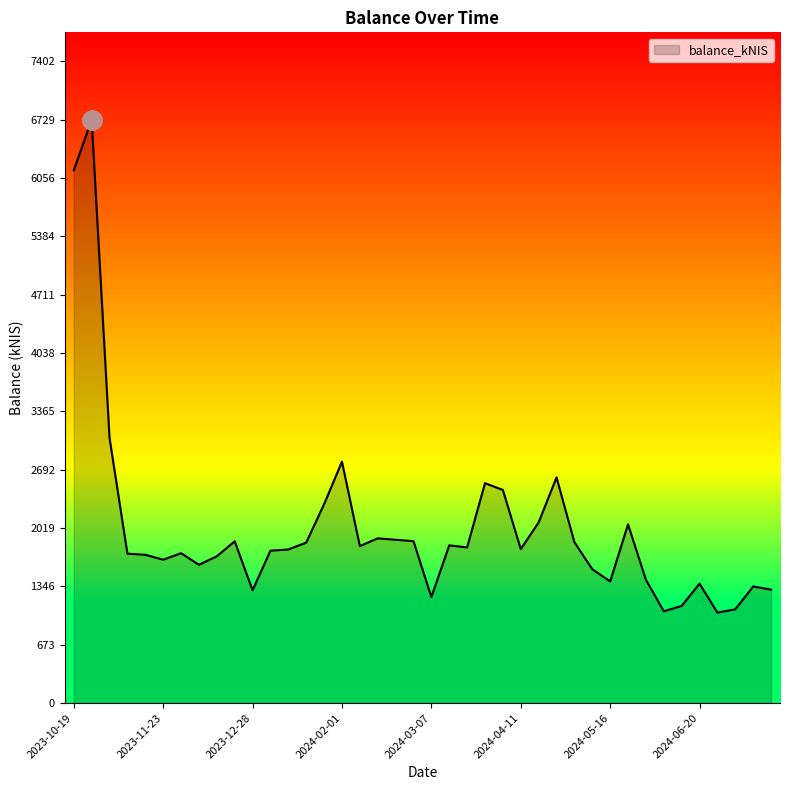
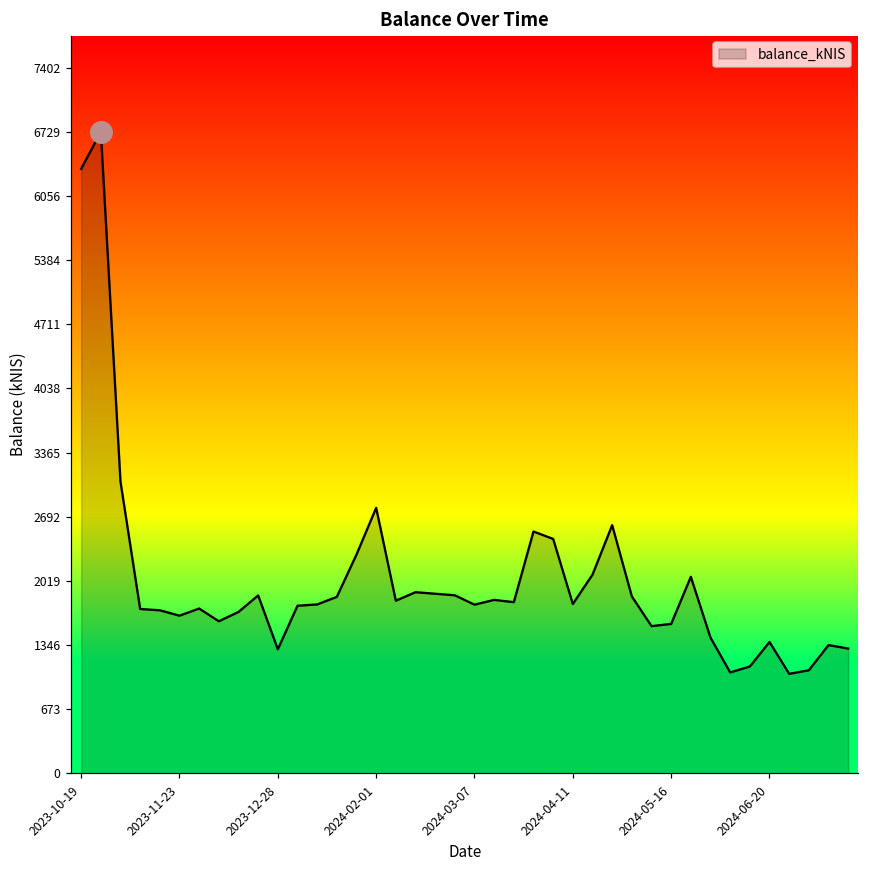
balance_kNIS, 2023-10-19: 6100 -> 6300
balance_kNIS, 2024-03-07: 1200 -> 1800
balance_kNIS, 2024-05-16: 1400 -> 1600
